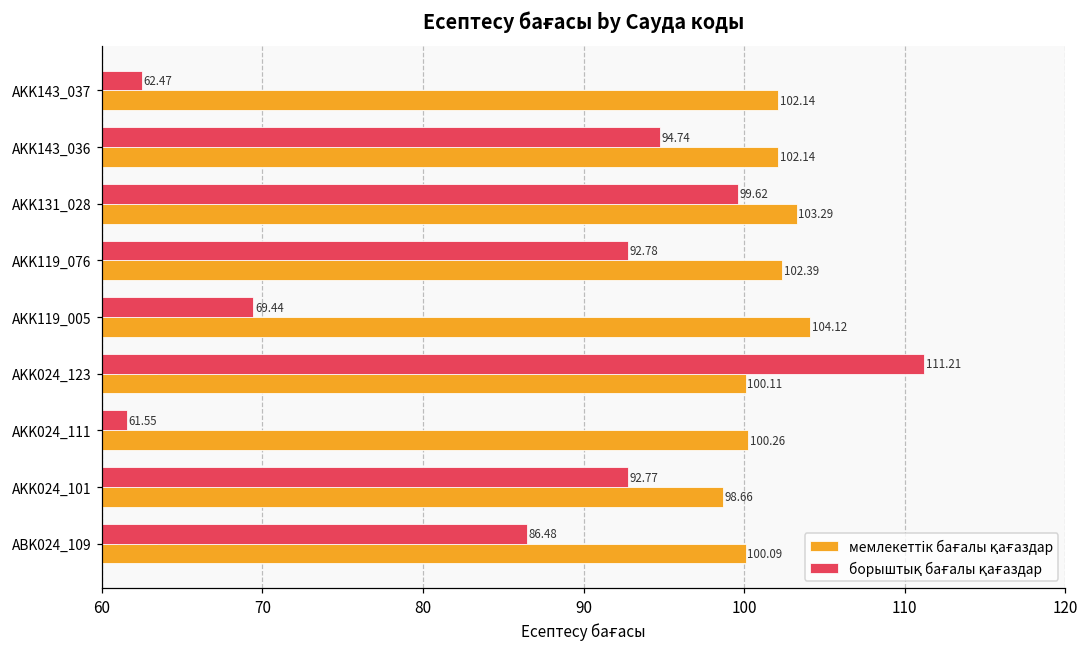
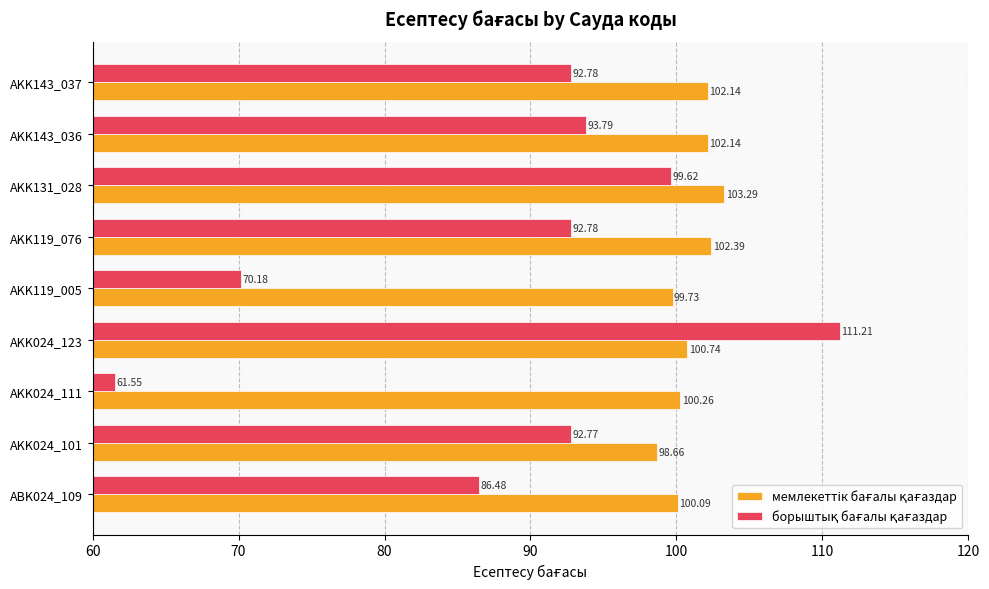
борыштық бағалы қағаздар, AKK143_037: 62.47 -> 92.78
борыштық бағалы қағаздар, AKK143_036: 94.74 -> 93.79
борыштық бағалы қағаздар, AKK119_005: 69.44 -> 70.18
мемлекеттік бағалы қағаздар, AKK119_005: 104.12 -> 99.73
мемлекеттік бағалы қағаздар, AKK024_123: 100.11 -> 100.74
